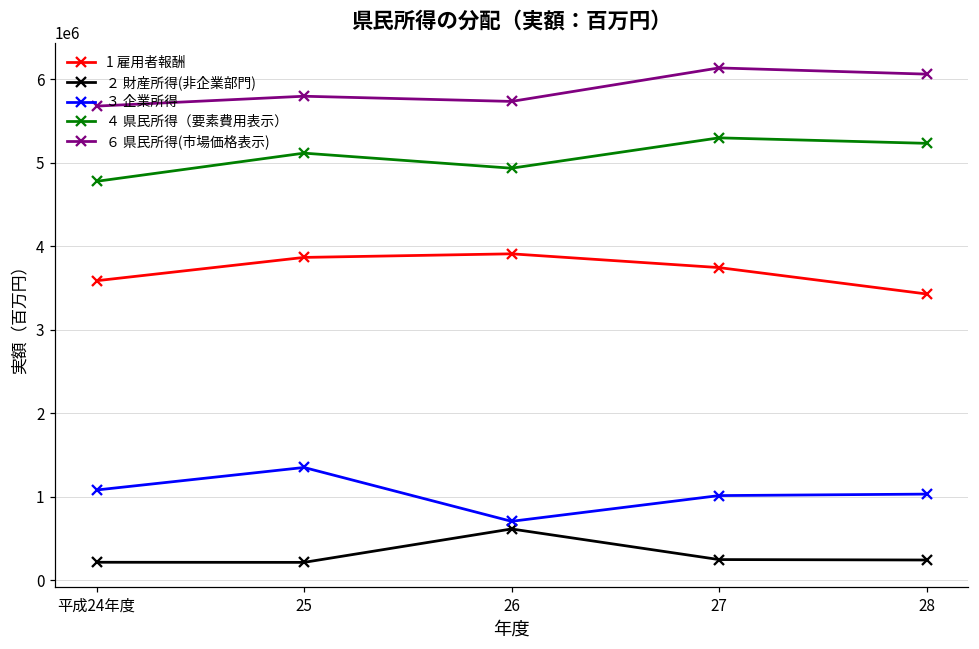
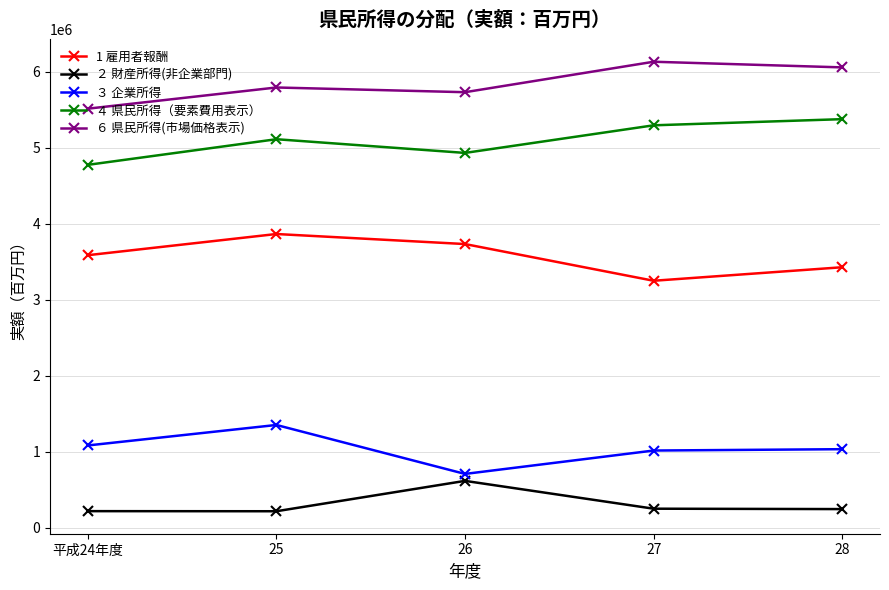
６ 県民所得(市場価格表示), 平成24年度: 5700000 -> 5500000
1 雇用者報酬, 26: 3900000 -> 3700000
1 雇用者報酬, 27: 3700000 -> 3300000
４ 県民所得（要素費用表示）, 28: 5200000 -> 5400000
